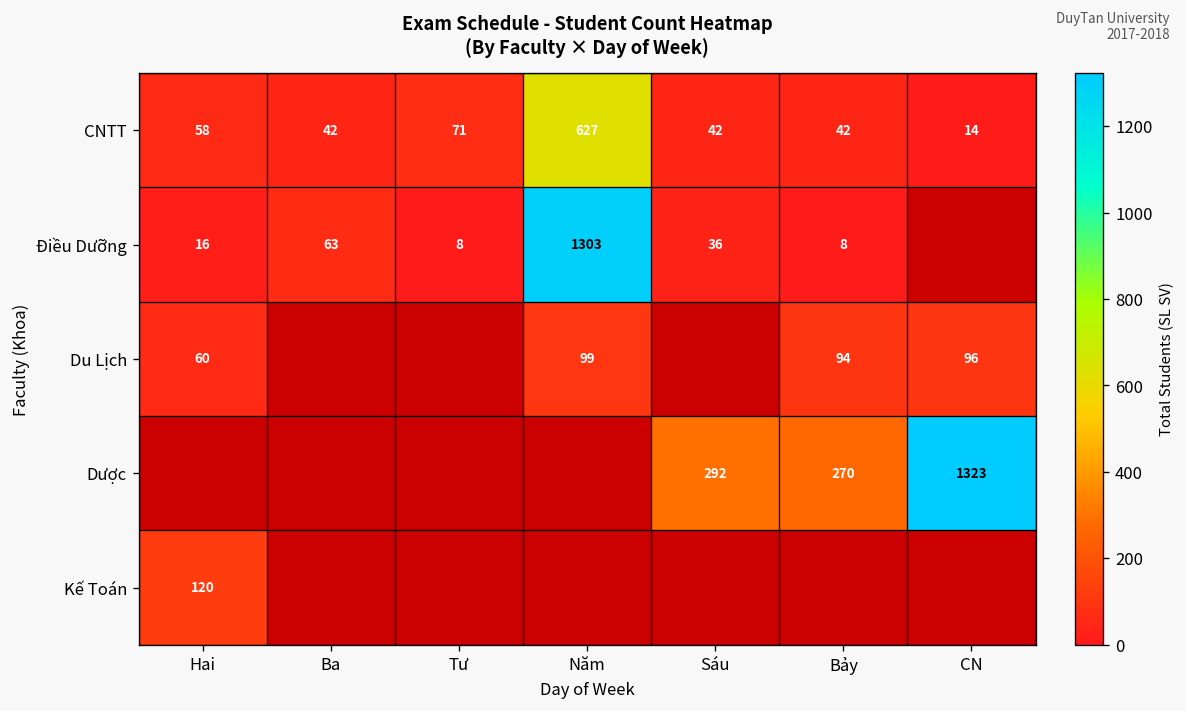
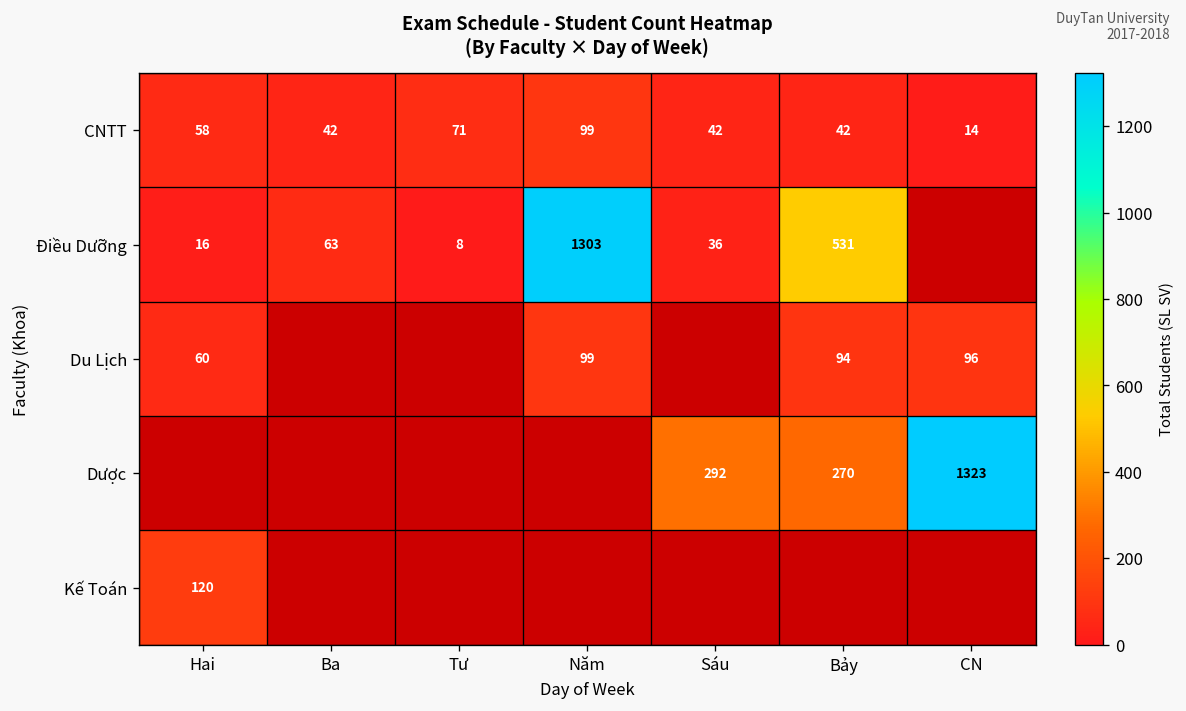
CNTT, Năm: 627 -> 99
Điều Dưỡng, Bảy: 8 -> 531
